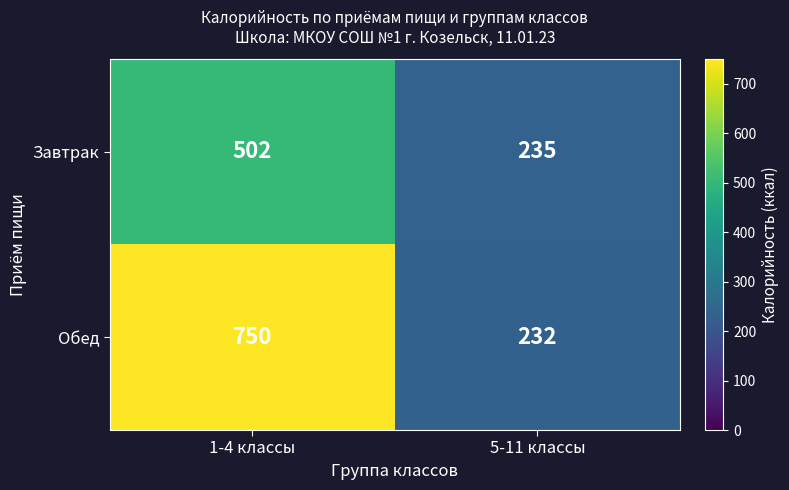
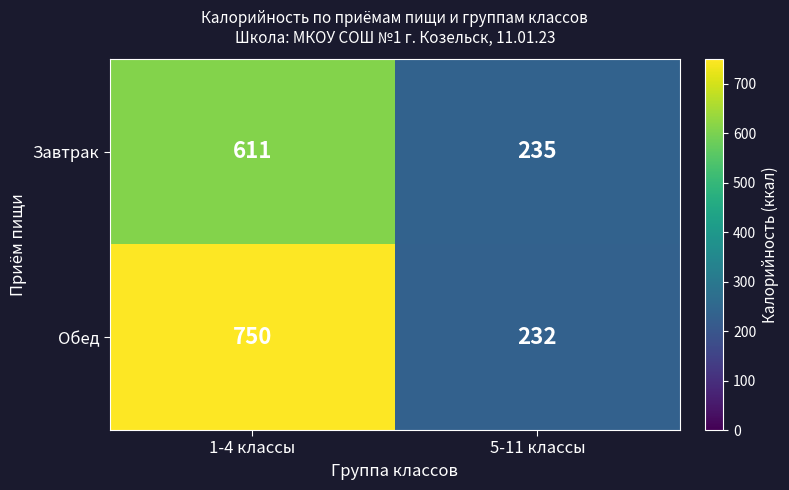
Завтрак, 1-4 классы: 502 -> 611
